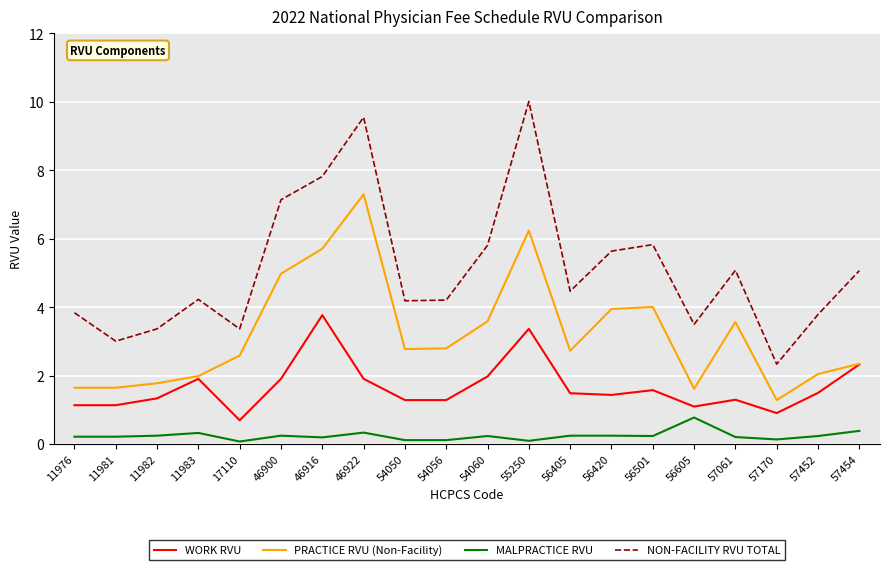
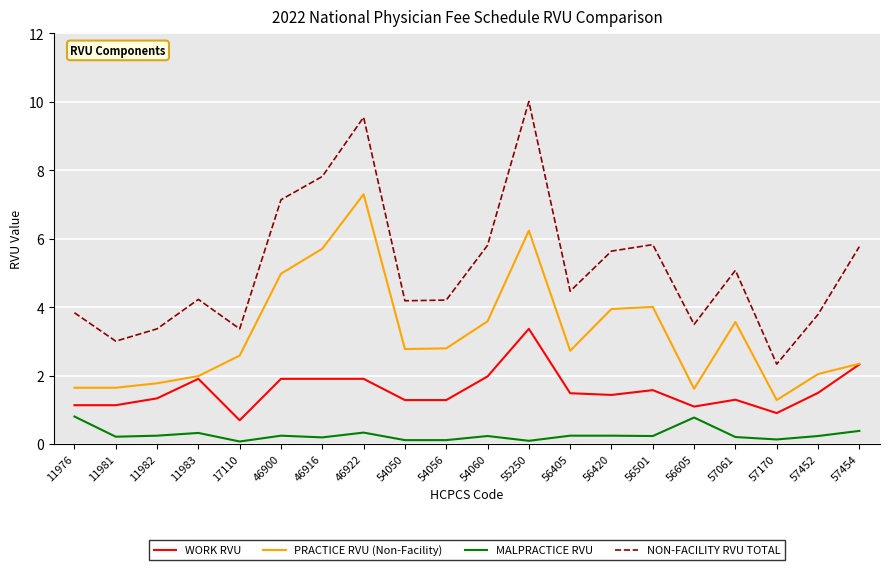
MALPRACTICE RVU, 11976: 0.2 -> 0.8
WORK RVU, 46916: 3.8 -> 1.9
NON-FACILITY RVU TOTAL, 57454: 5.1 -> 5.8
